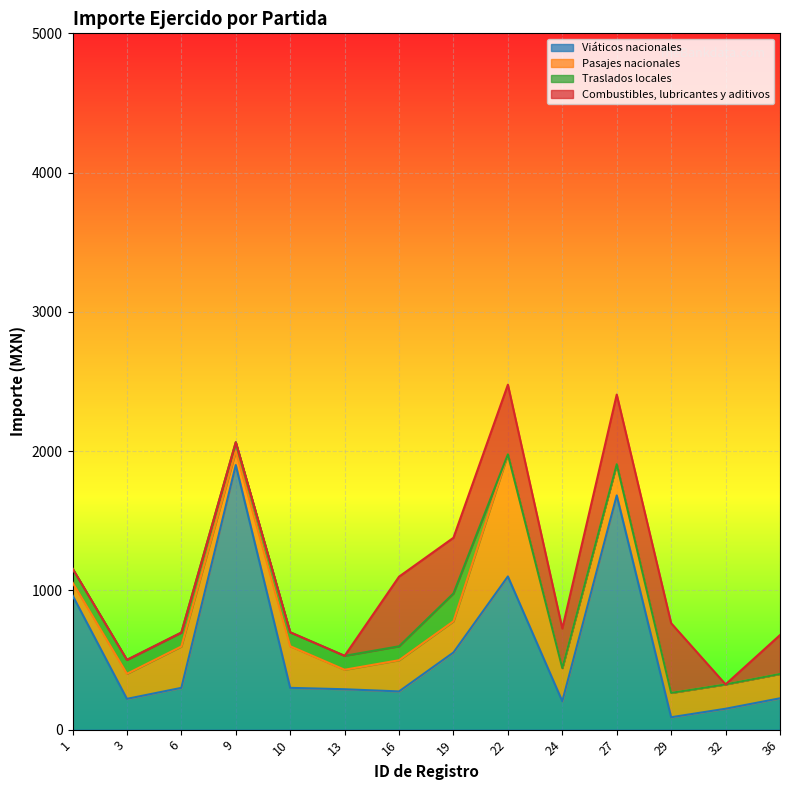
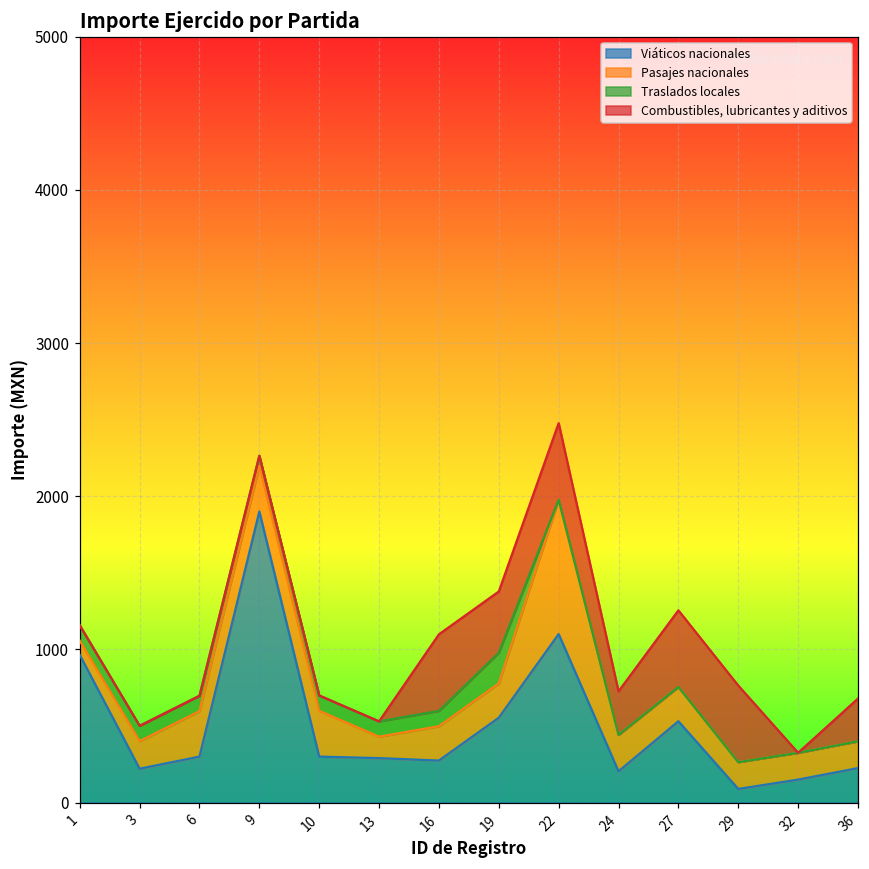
Pasajes nacionales, 9: 100 -> 300
Viáticos nacionales, 27: 1680 -> 530
